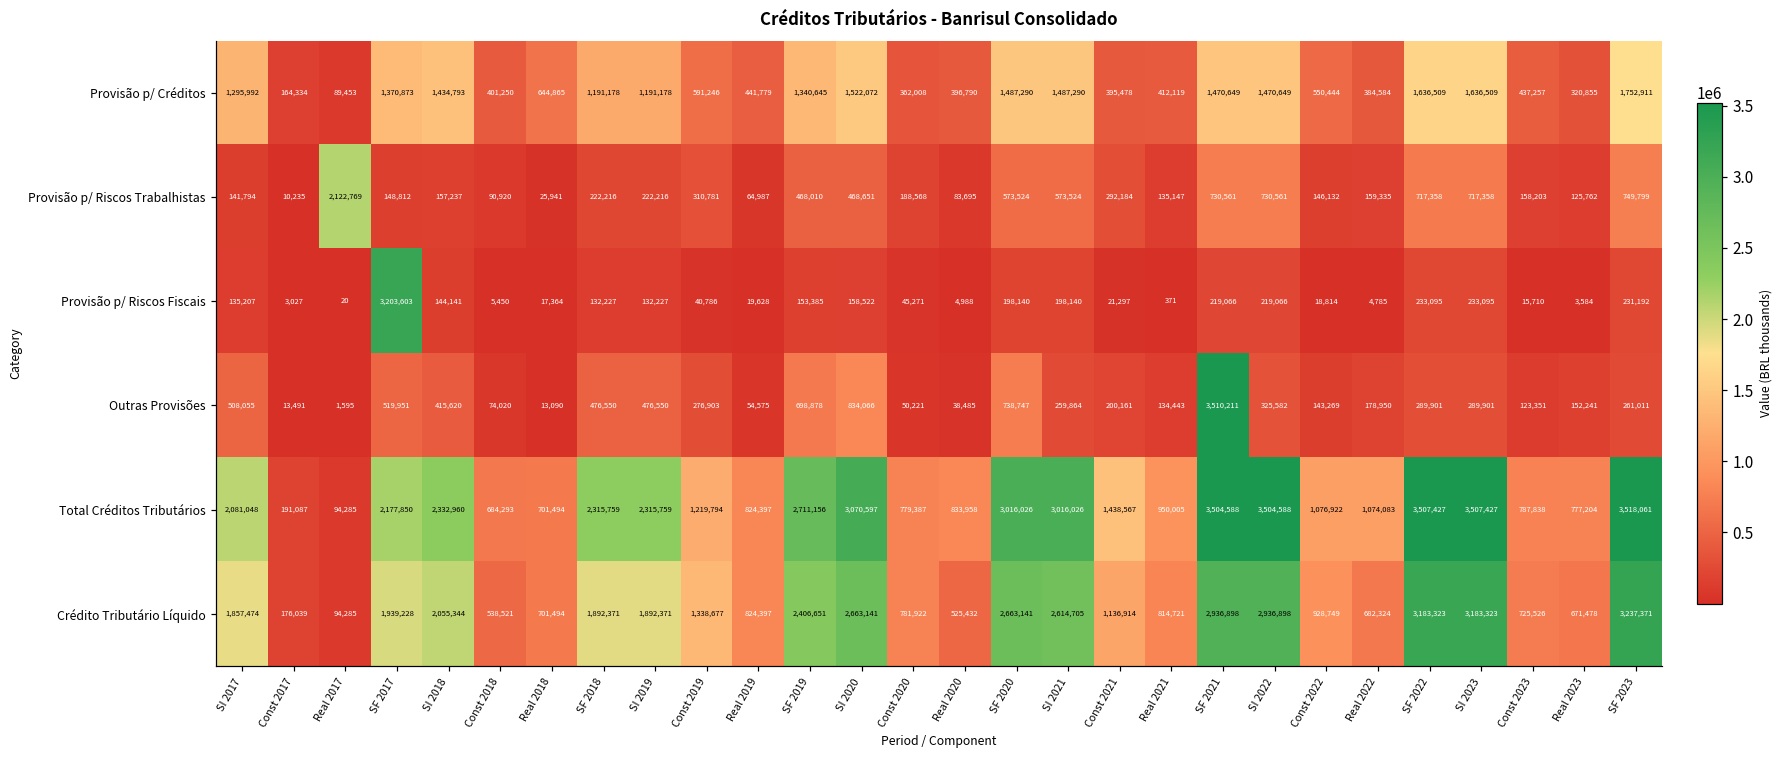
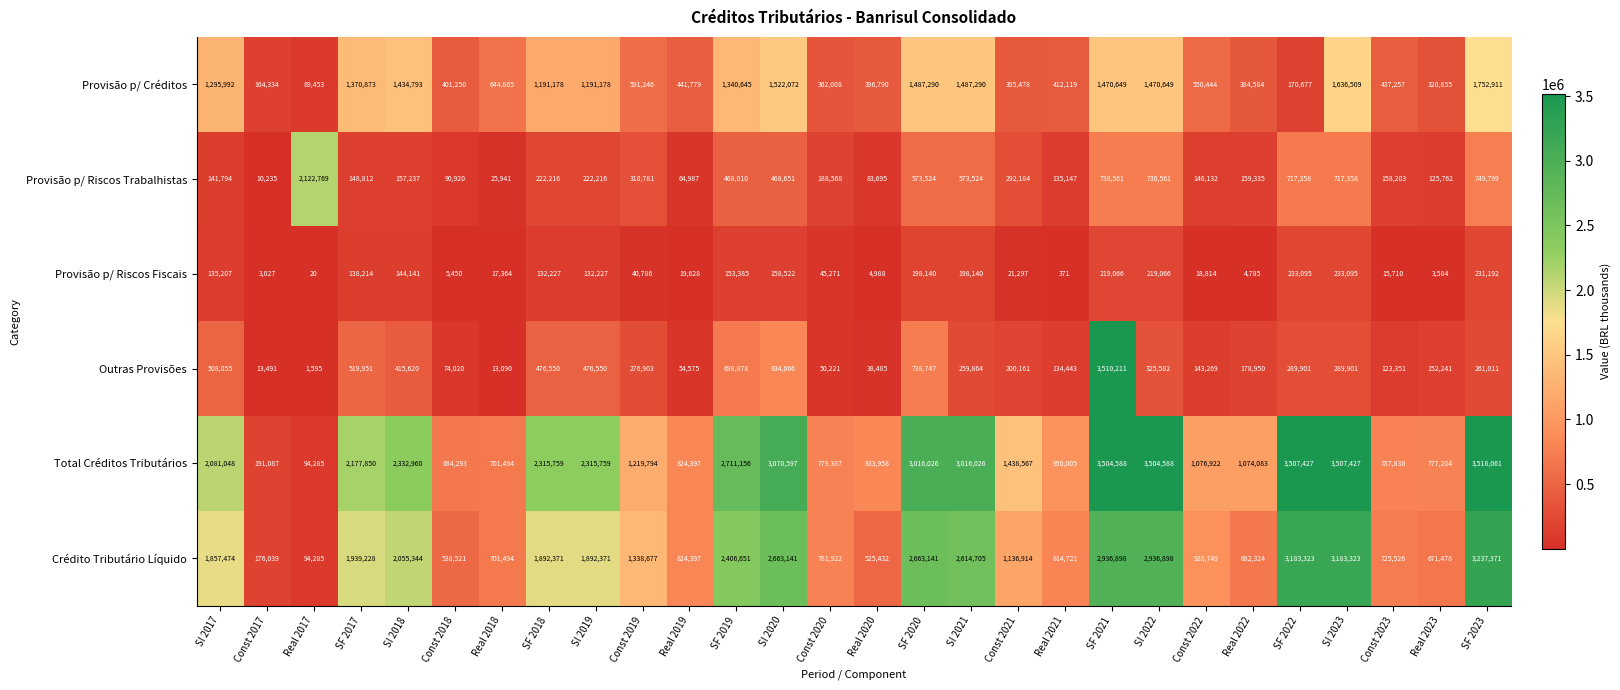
Provisão p/ Créditos, SF 2022: 1,636,509 -> 170,677
Provisão p/ Riscos Fiscais, SF 2017: 3,203,603 -> 138,214
